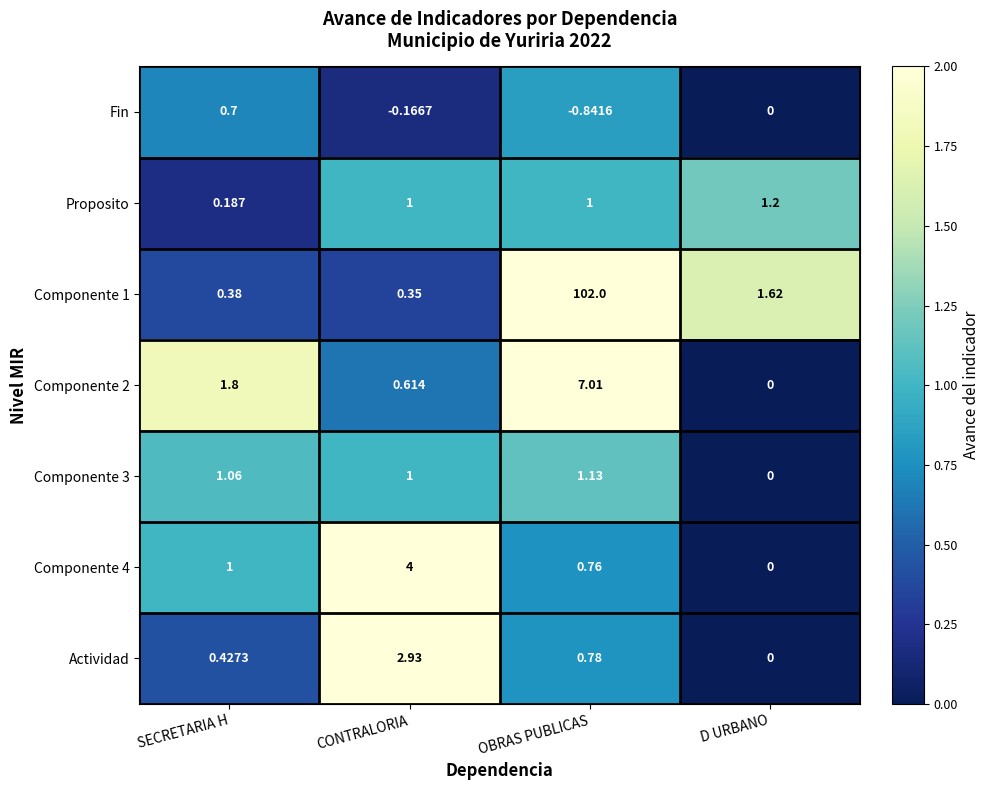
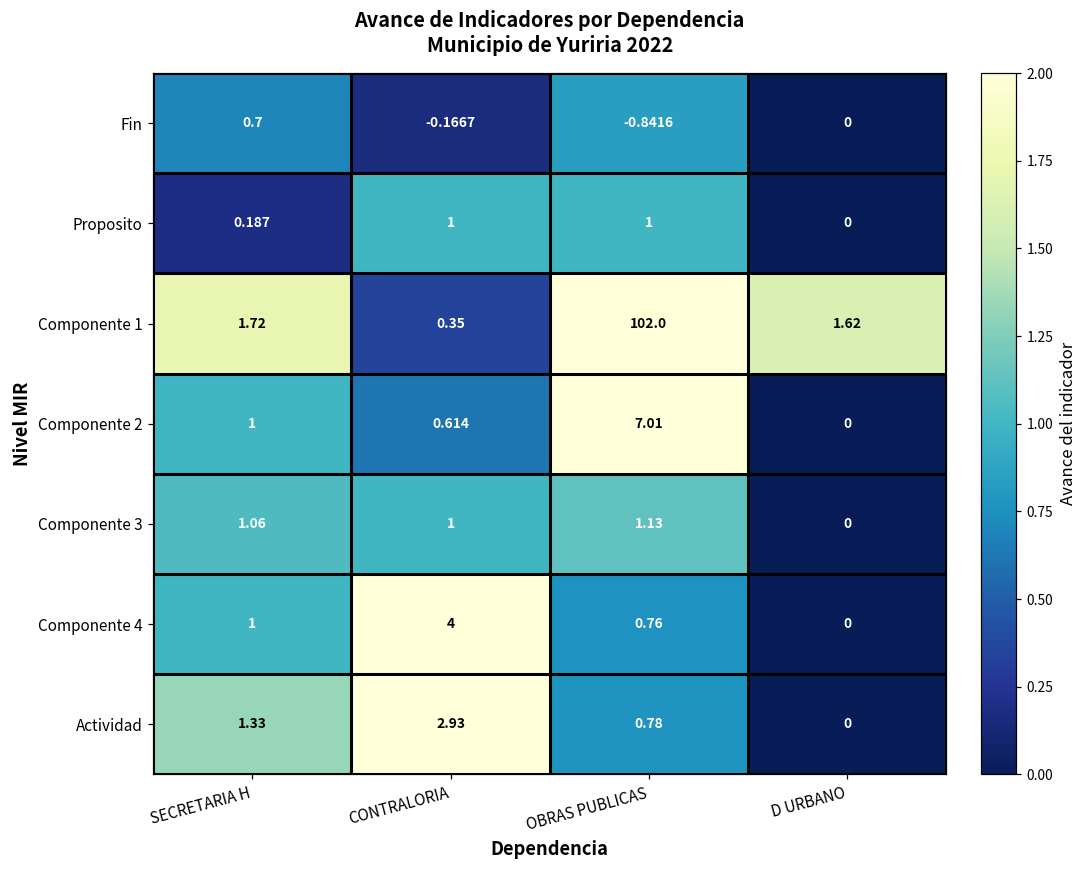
Proposito, D URBANO: 1.2 -> 0
Componente 1, SECRETARIA H: 0.38 -> 1.72
Componente 2, SECRETARIA H: 1.8 -> 1
Actividad, SECRETARIA H: 0.4273 -> 1.33
